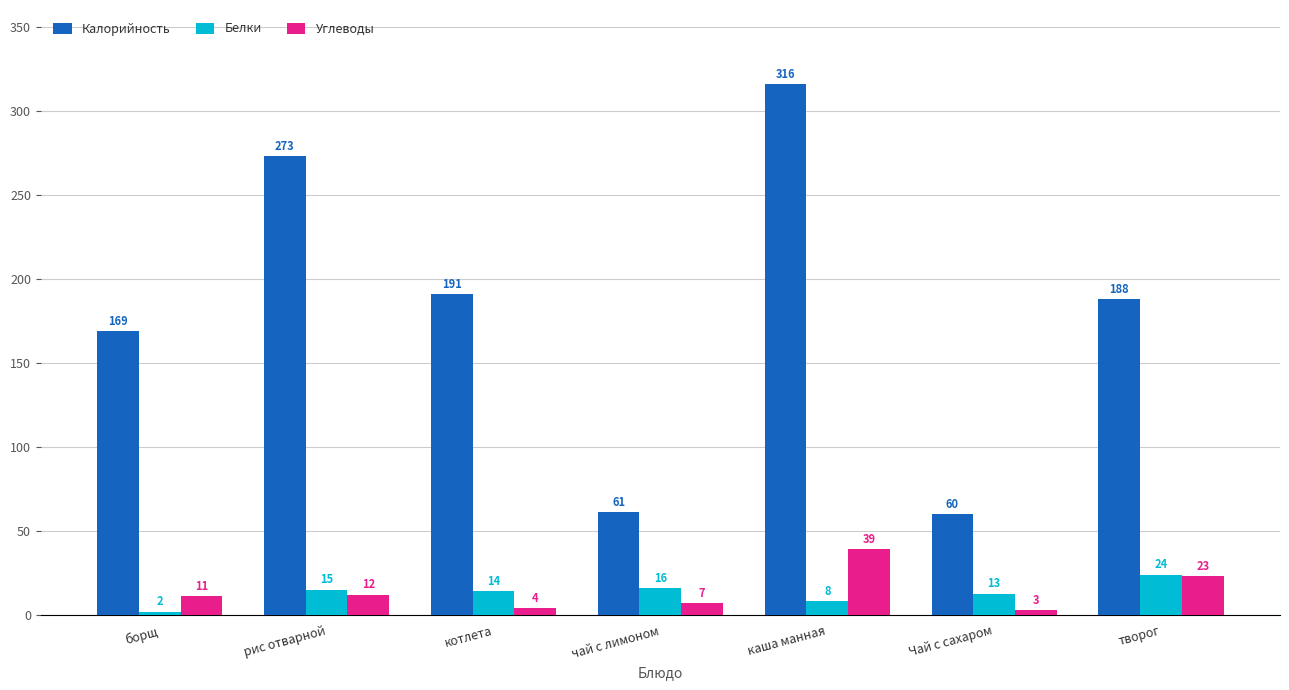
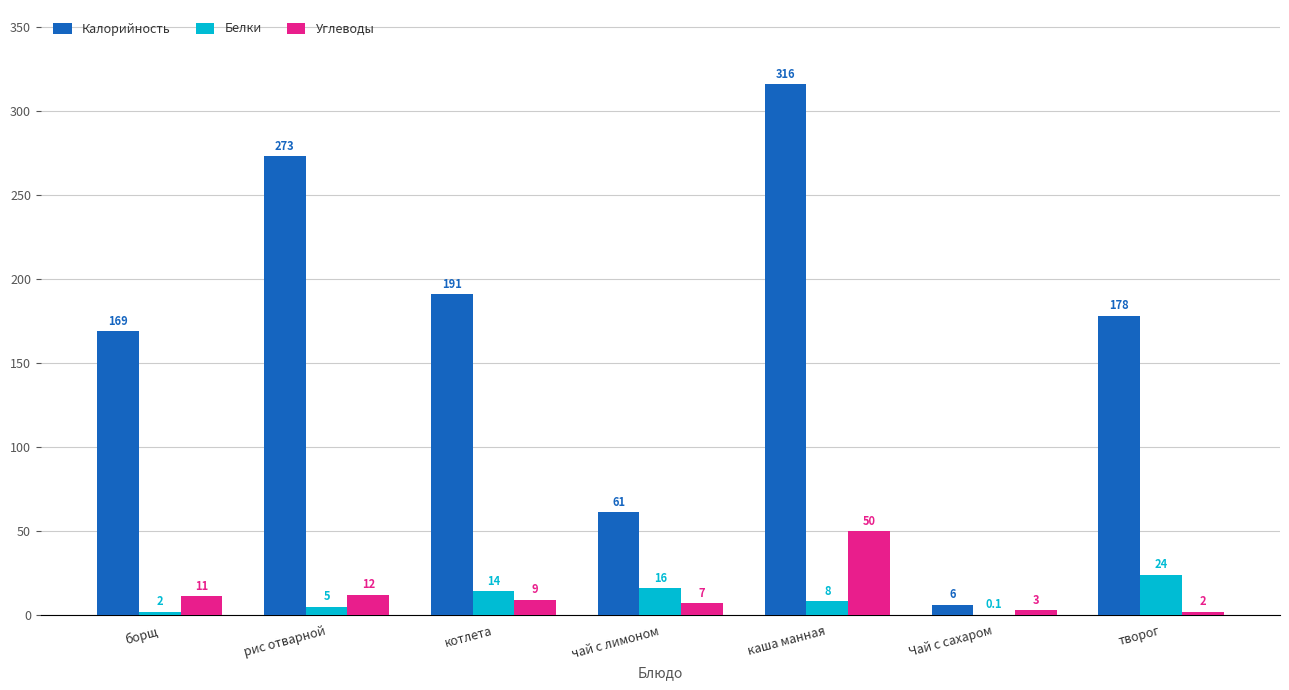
Белки, рис отварной: 15 -> 5
Углеводы, котлета: 4 -> 9
Углеводы, каша манная: 39 -> 50
Калорийность, Чай с сахаром: 60 -> 6
Белки, Чай с сахаром: 13 -> 0.1
Калорийность, творог: 188 -> 178
Углеводы, творог: 23 -> 2
